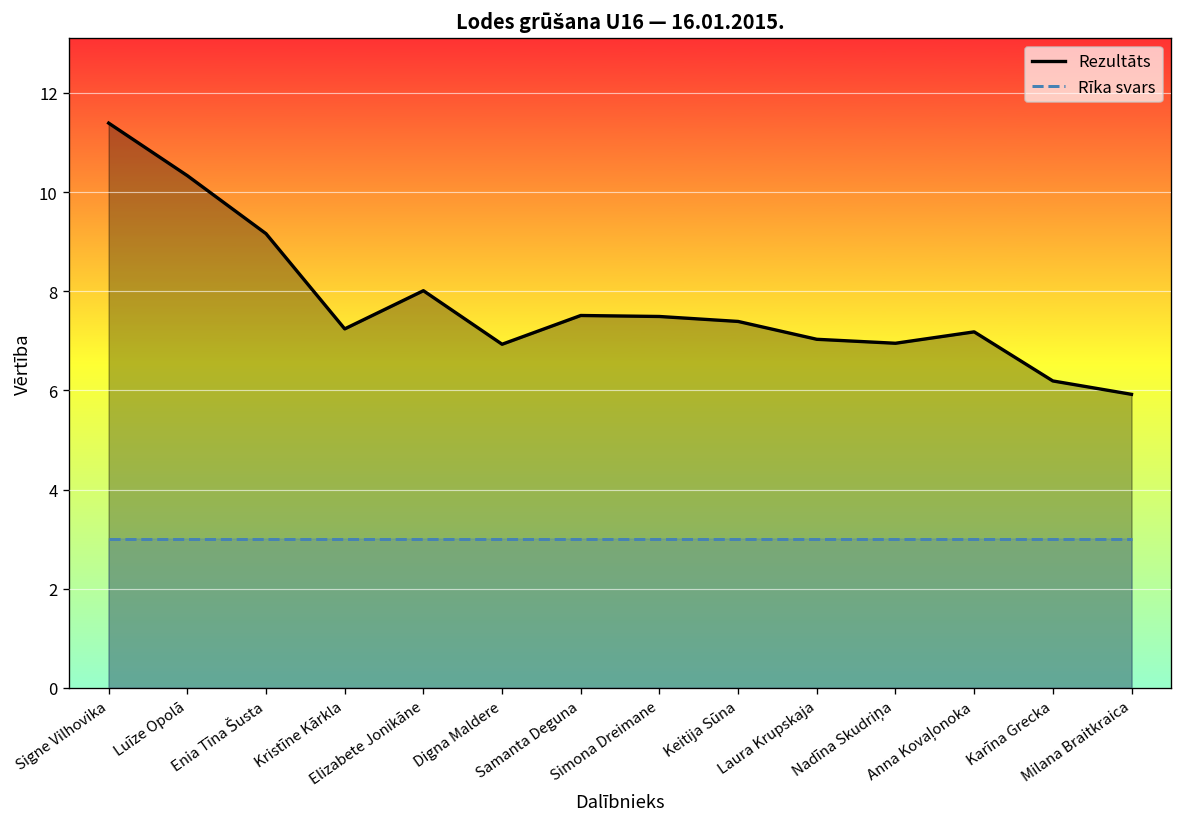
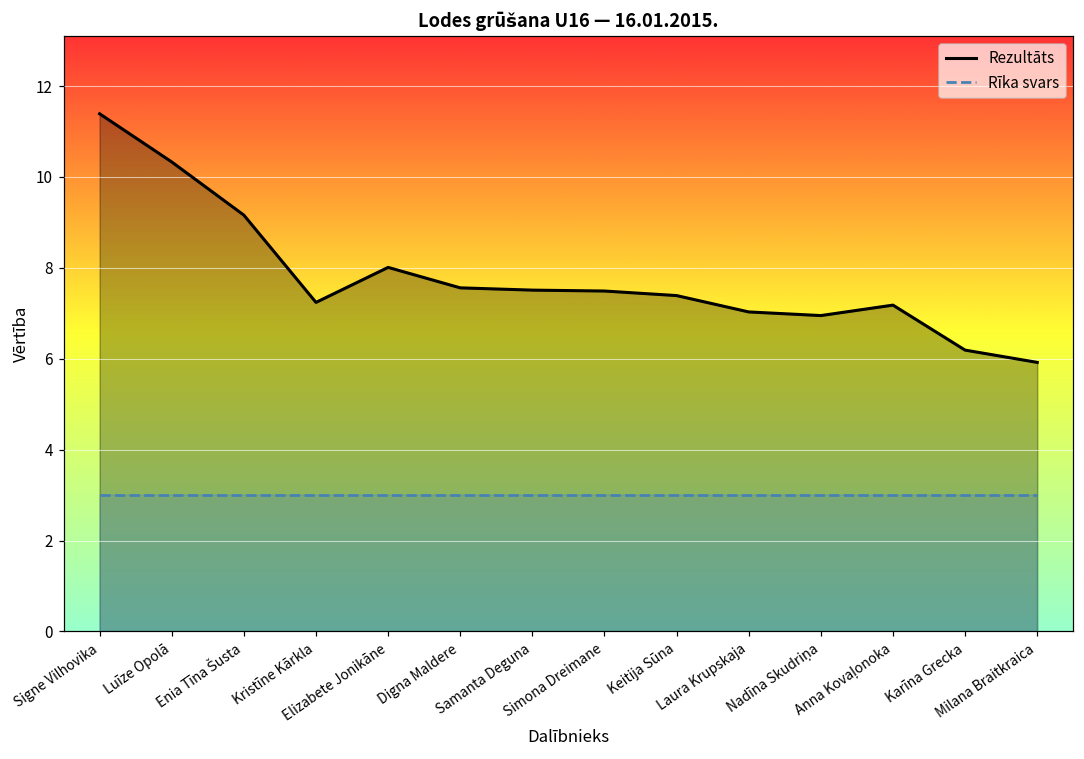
Rezultāts, Digna Maldere: 6.9 -> 7.6
